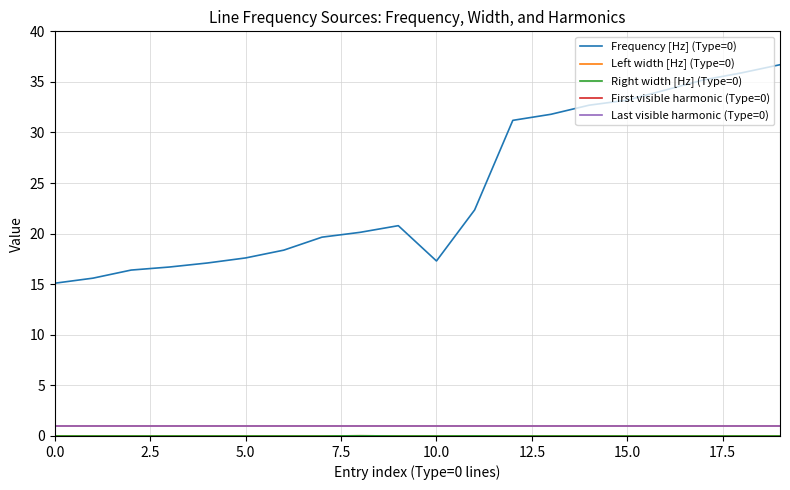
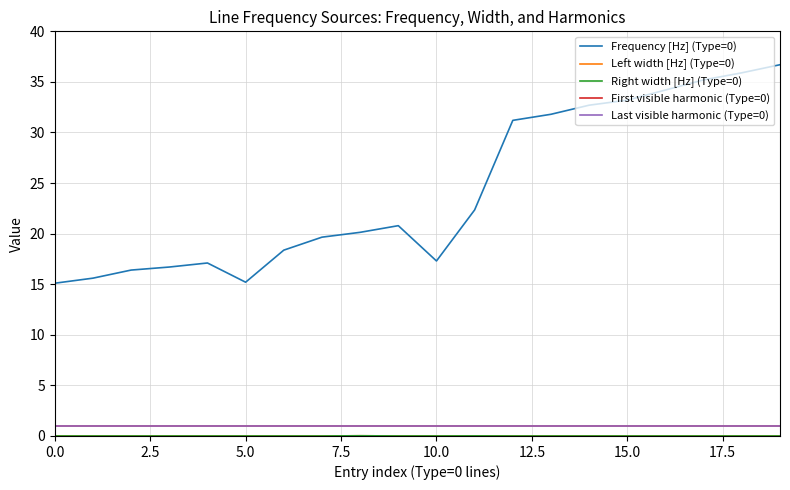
Frequency [Hz] (Type=0), 5.0: 17.6 -> 15.2
